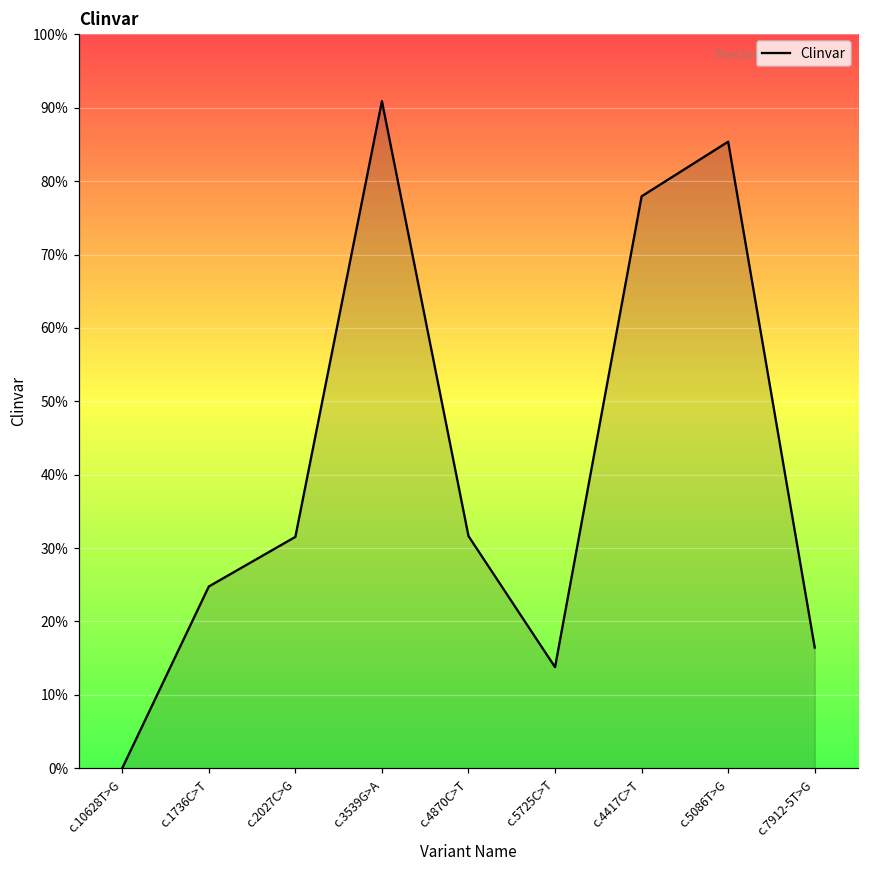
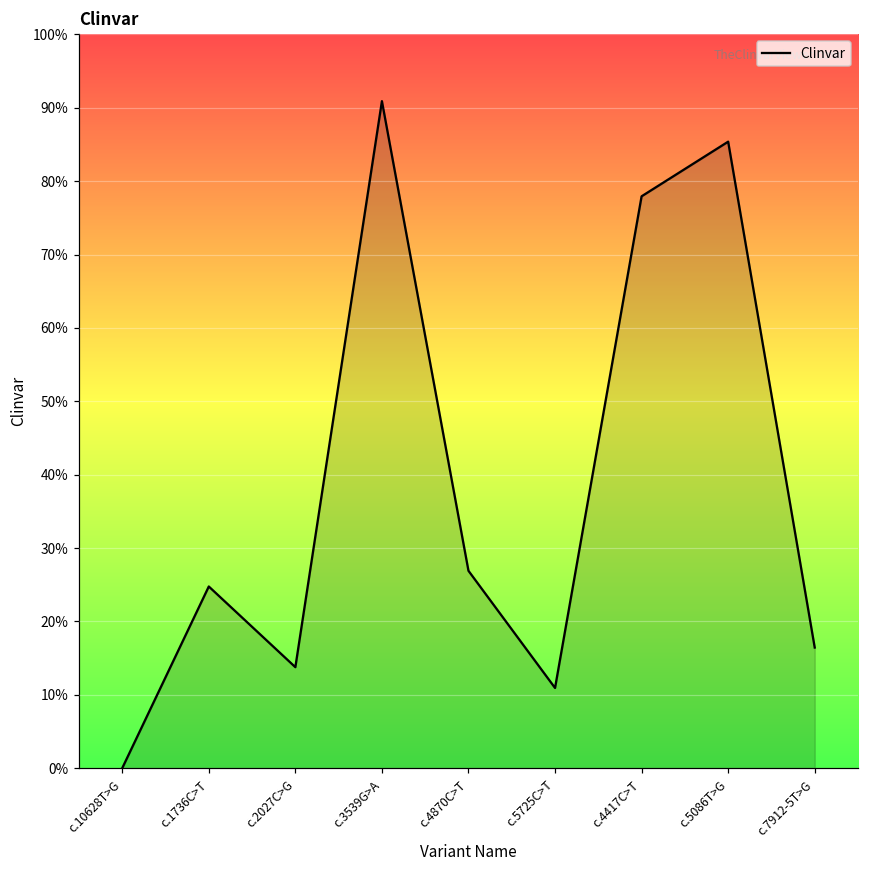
c.2027C>G: 32% -> 14%
c.4870C>T: 32% -> 27%
c.5725C>T: 14% -> 11%
